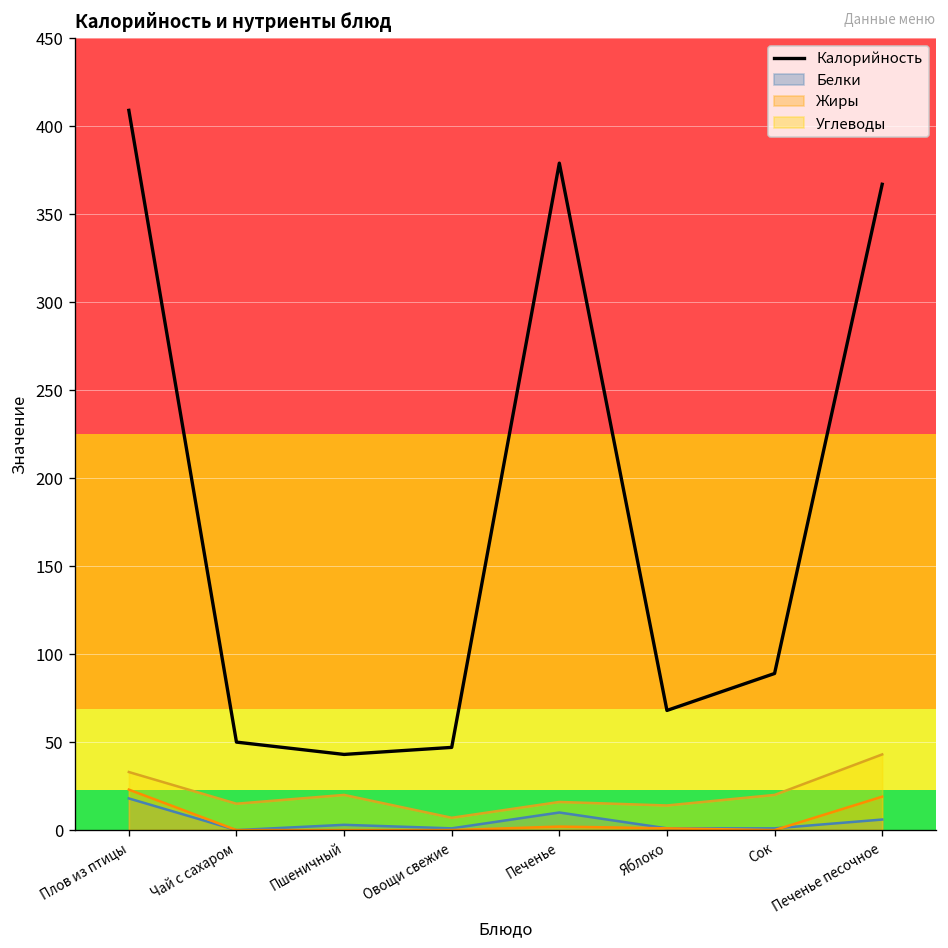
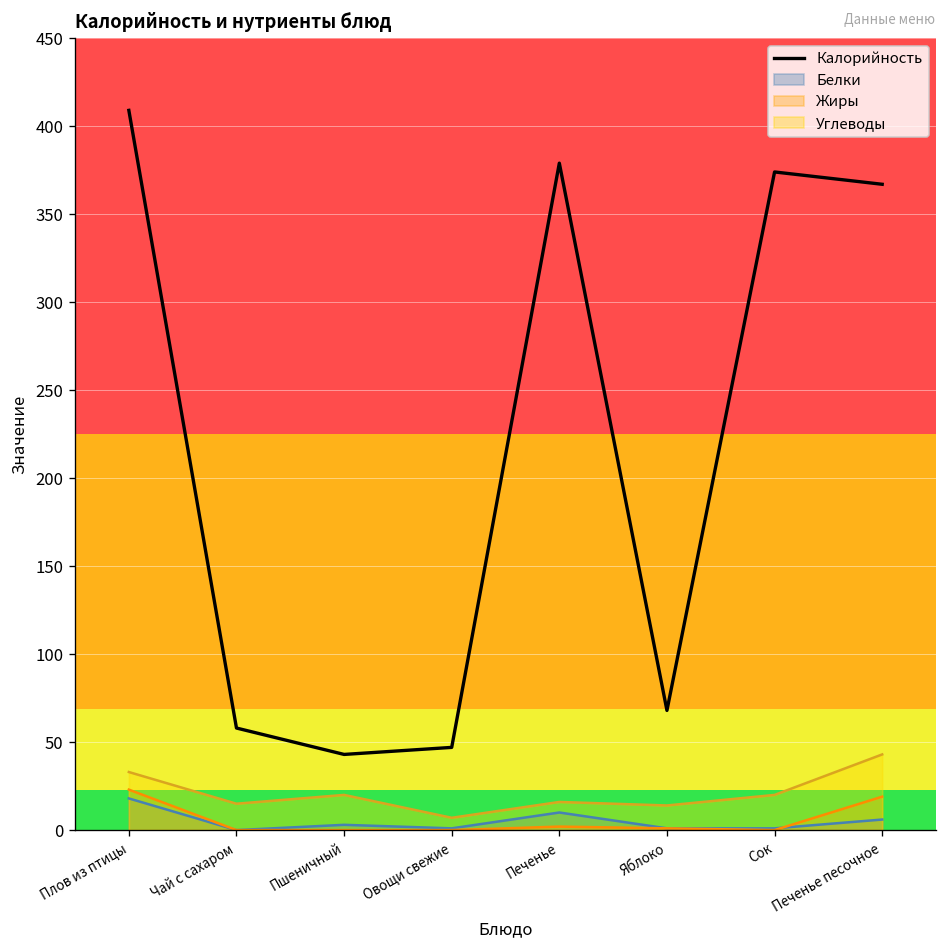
Калорийность, Чай с сахаром: 50 -> 58
Калорийность, Сок: 89 -> 374
